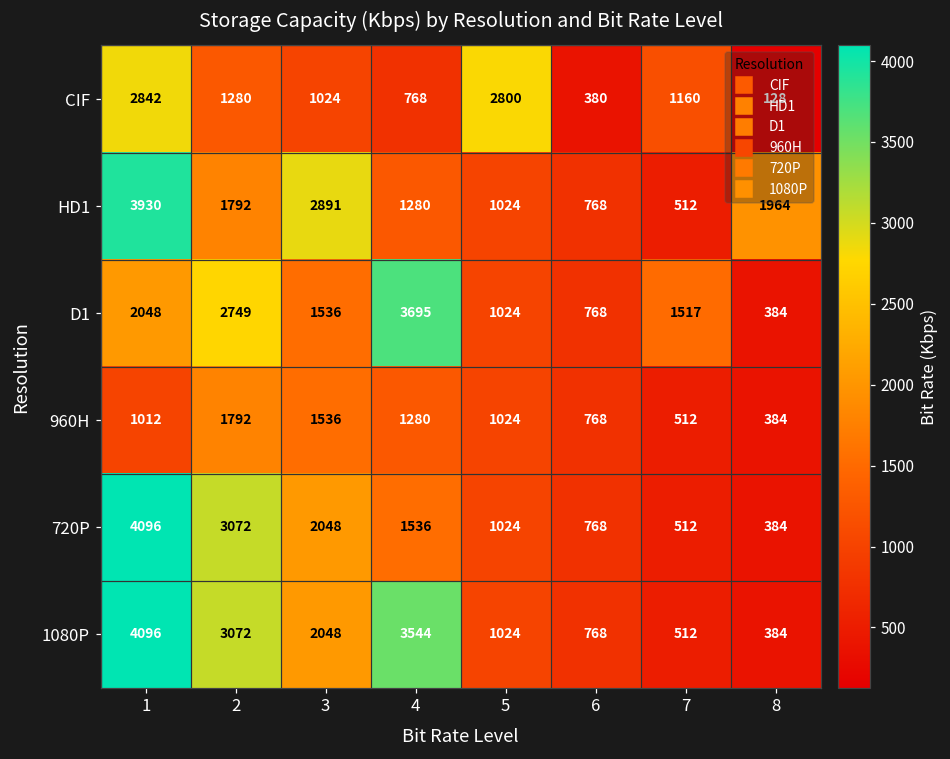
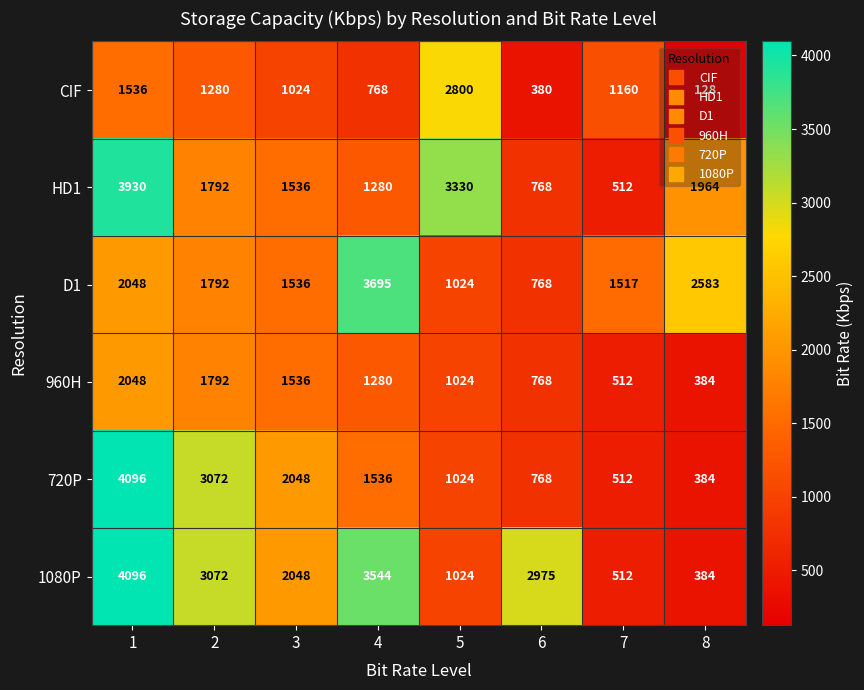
CIF, 1: 2842 -> 1536
HD1, 3: 2891 -> 1536
HD1, 5: 1024 -> 3330
D1, 2: 2749 -> 1792
D1, 8: 384 -> 2583
960H, 1: 1012 -> 2048
1080P, 6: 768 -> 2975
